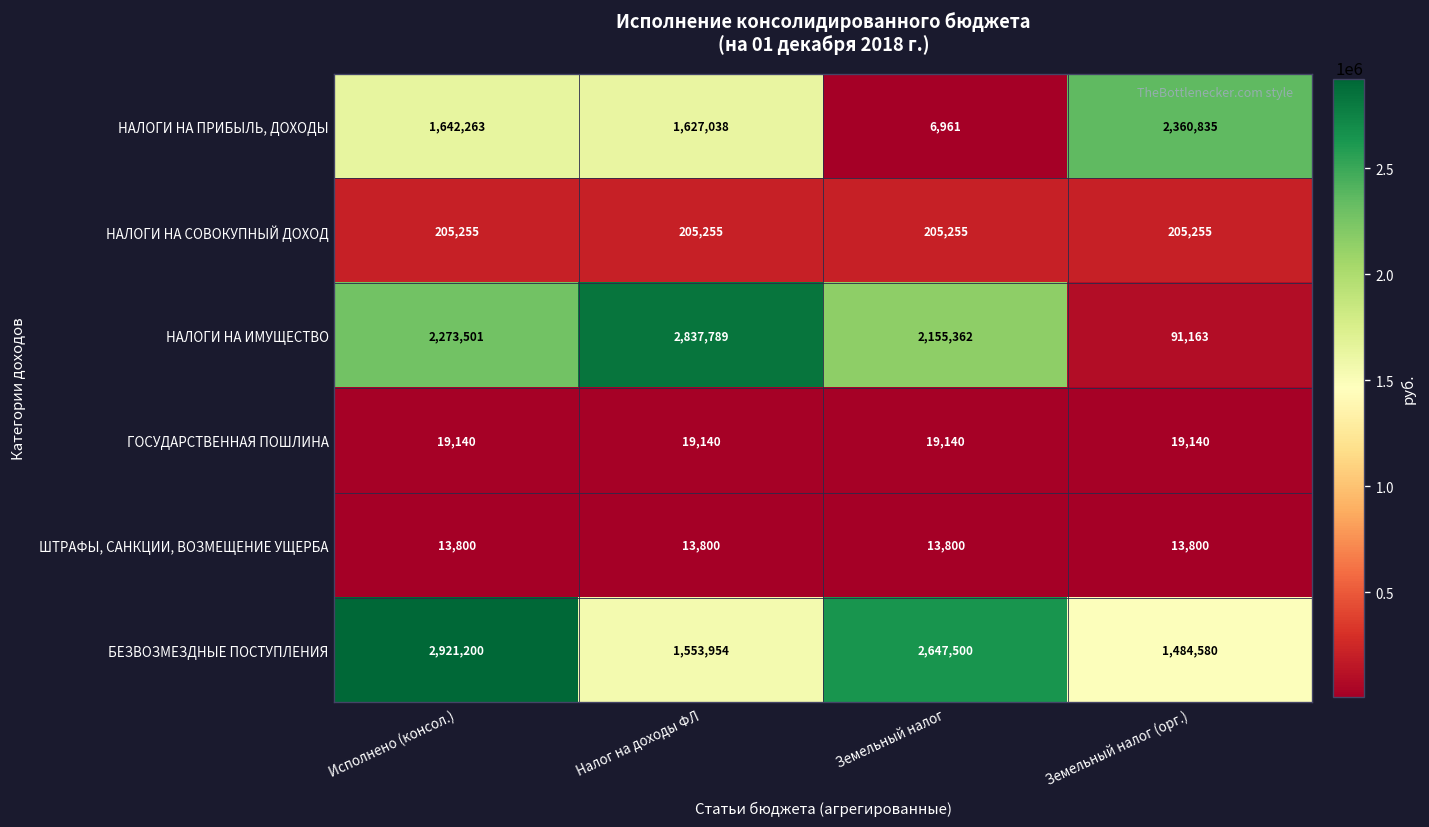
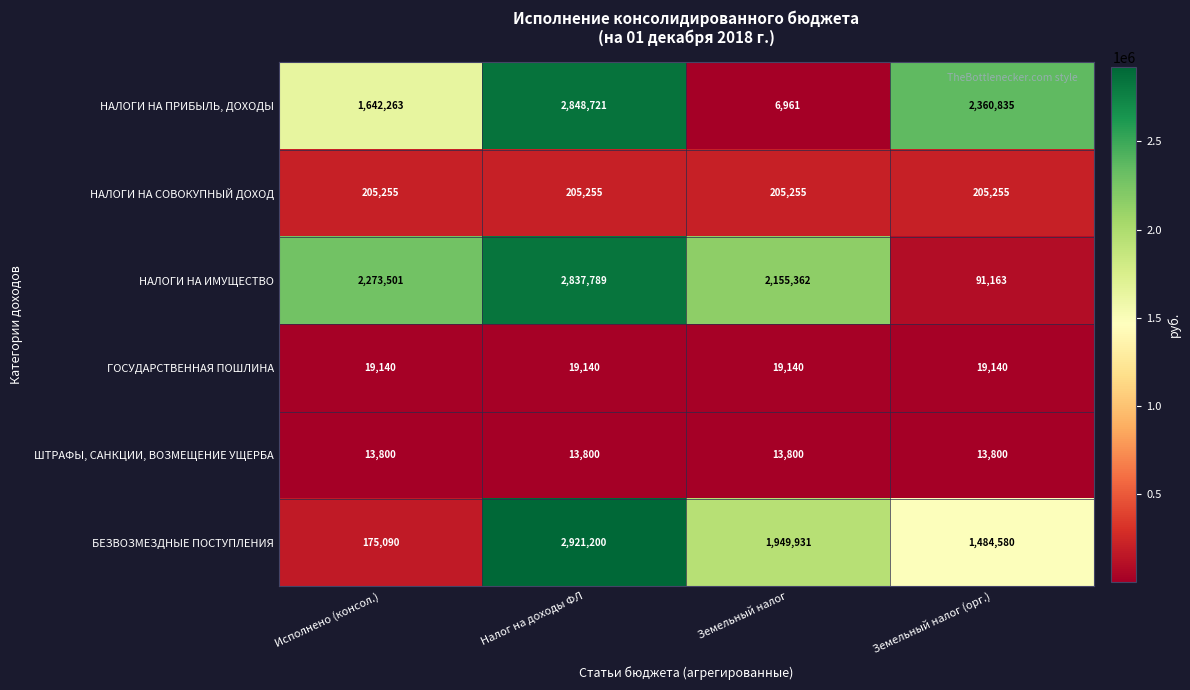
НАЛОГИ НА ПРИБЫЛЬ, ДОХОДЫ, Налог на доходы ФЛ: 1,627,038 -> 2,848,721
БЕЗВОЗМЕЗДНЫЕ ПОСТУПЛЕНИЯ, Исполнено (консол.): 2,921,200 -> 175,090
БЕЗВОЗМЕЗДНЫЕ ПОСТУПЛЕНИЯ, Налог на доходы ФЛ: 1,553,954 -> 2,921,200
БЕЗВОЗМЕЗДНЫЕ ПОСТУПЛЕНИЯ, Земельный налог: 2,647,500 -> 1,949,931
